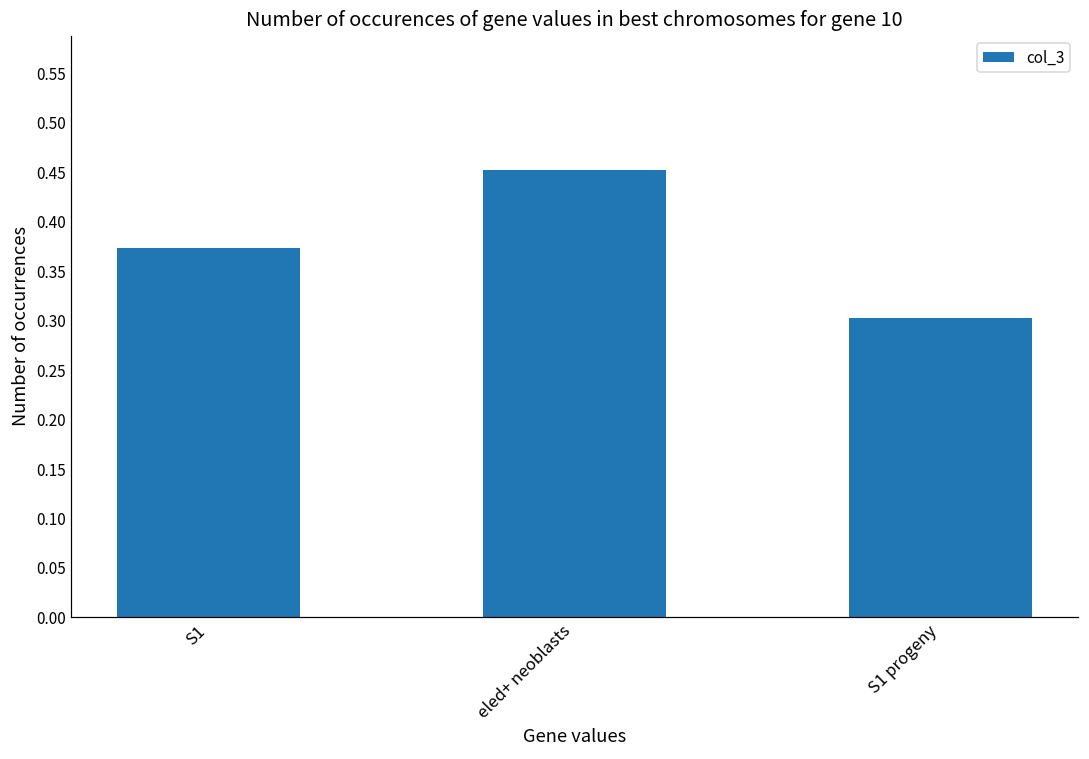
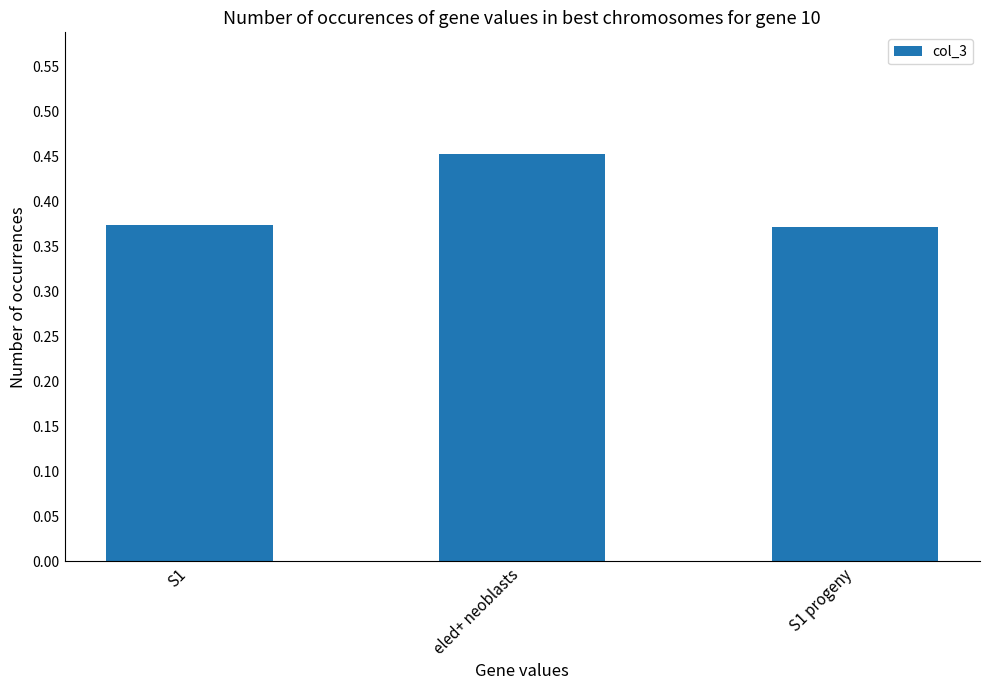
S1 progeny: 0.30 -> 0.37
